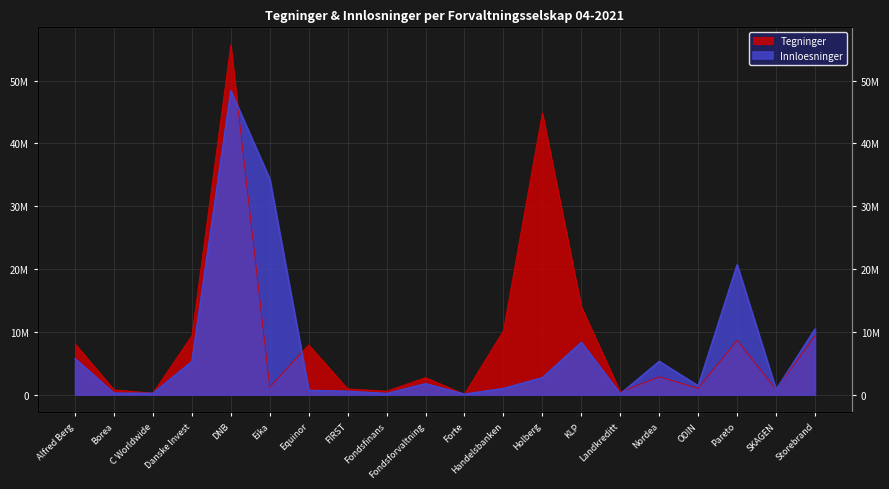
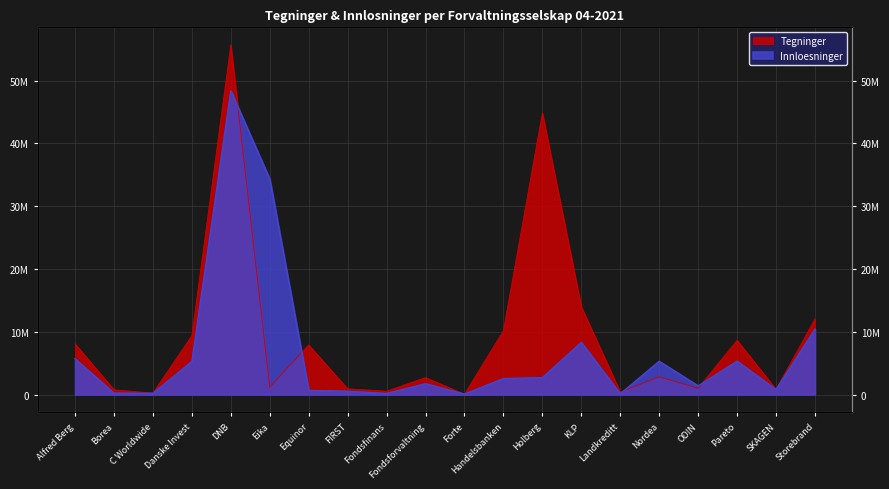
Innloesninger, Handelsbanken: 1000000 -> 3000000
Innloesninger, Pareto: 21000000 -> 5000000
Tegninger, Storebrand: 9000000 -> 12000000
